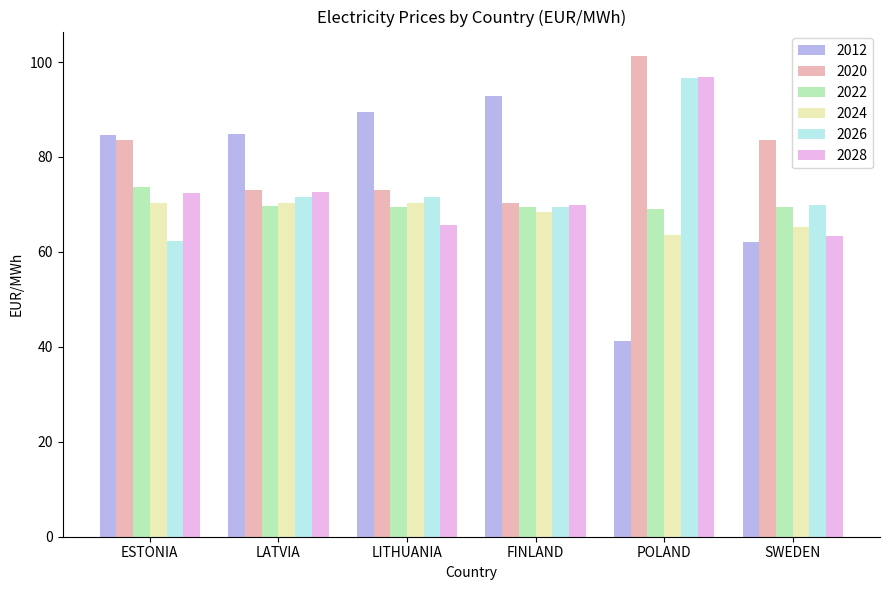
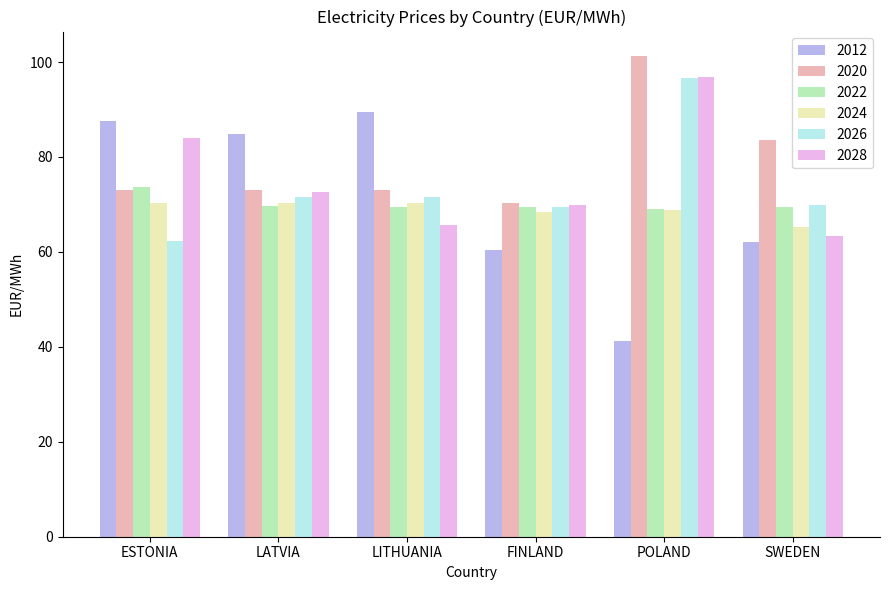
2012, ESTONIA: 85 -> 88
2020, ESTONIA: 84 -> 73
2028, ESTONIA: 72 -> 84
2012, FINLAND: 93 -> 60
2024, POLAND: 64 -> 69
